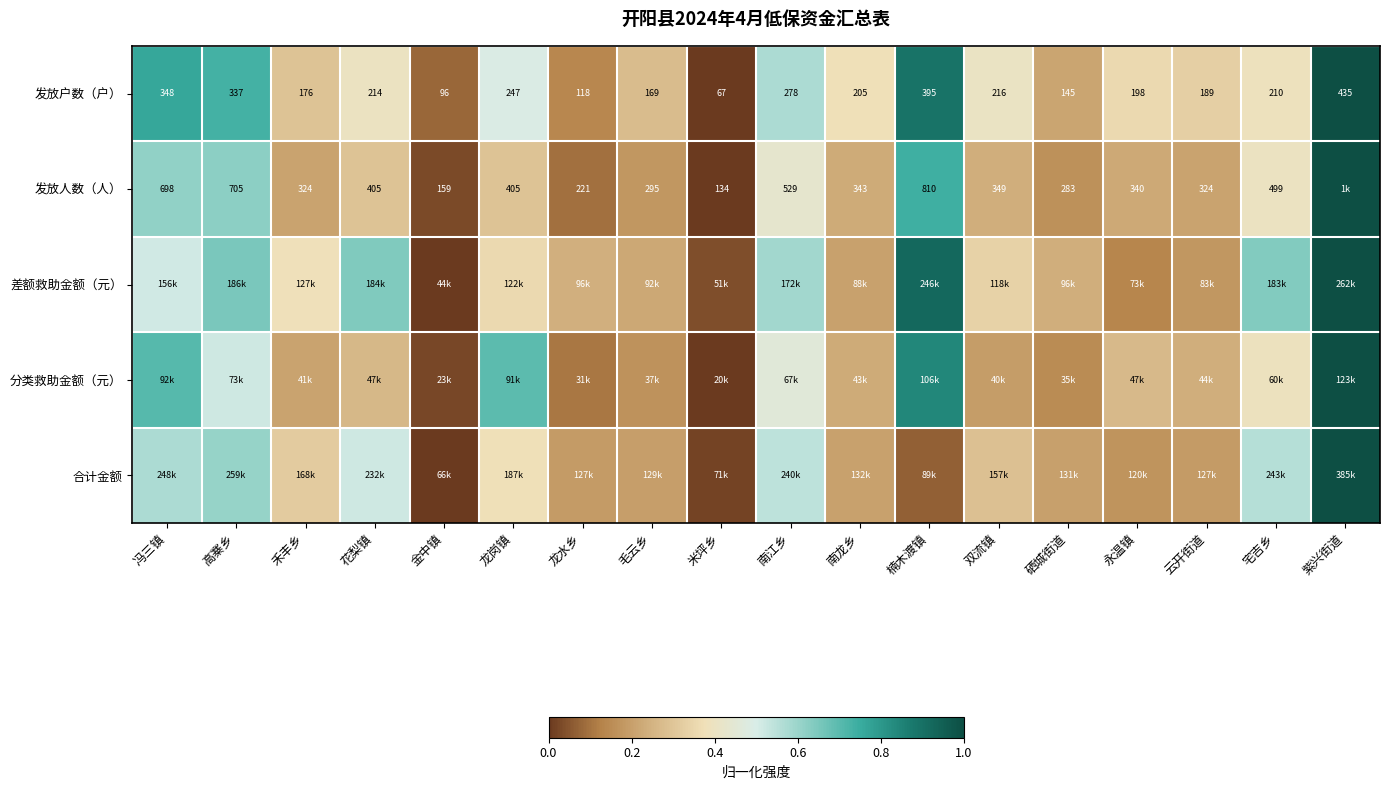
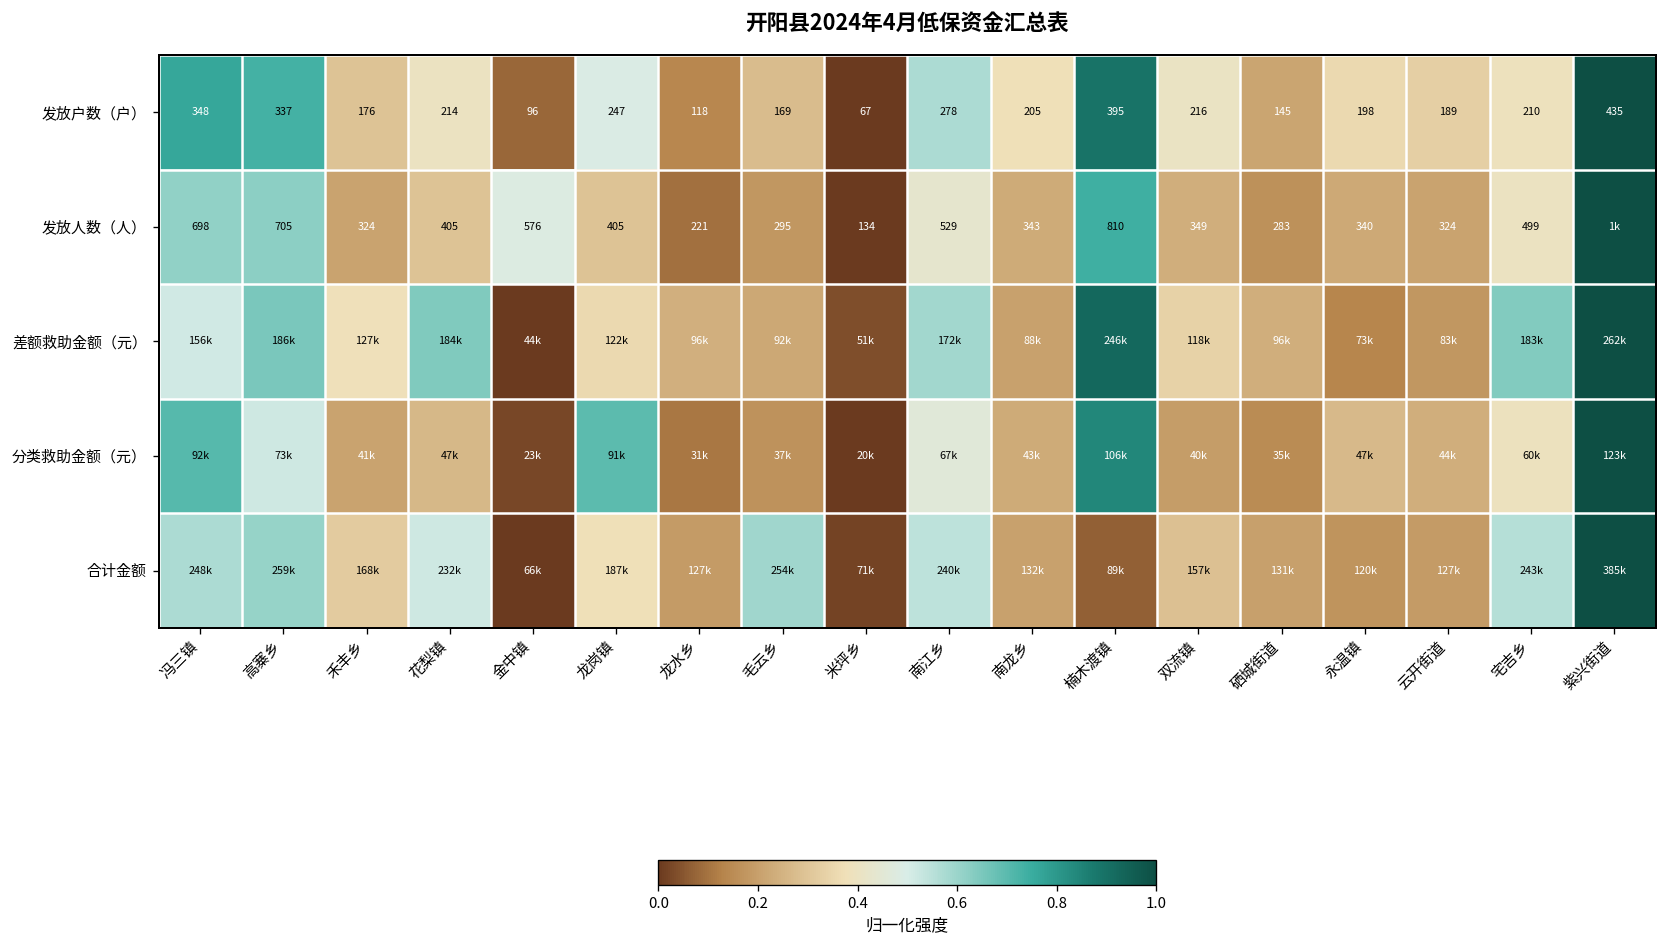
发放人数（人）, 金中镇: 159 -> 576
合计金额, 毛云乡: 129k -> 254k
